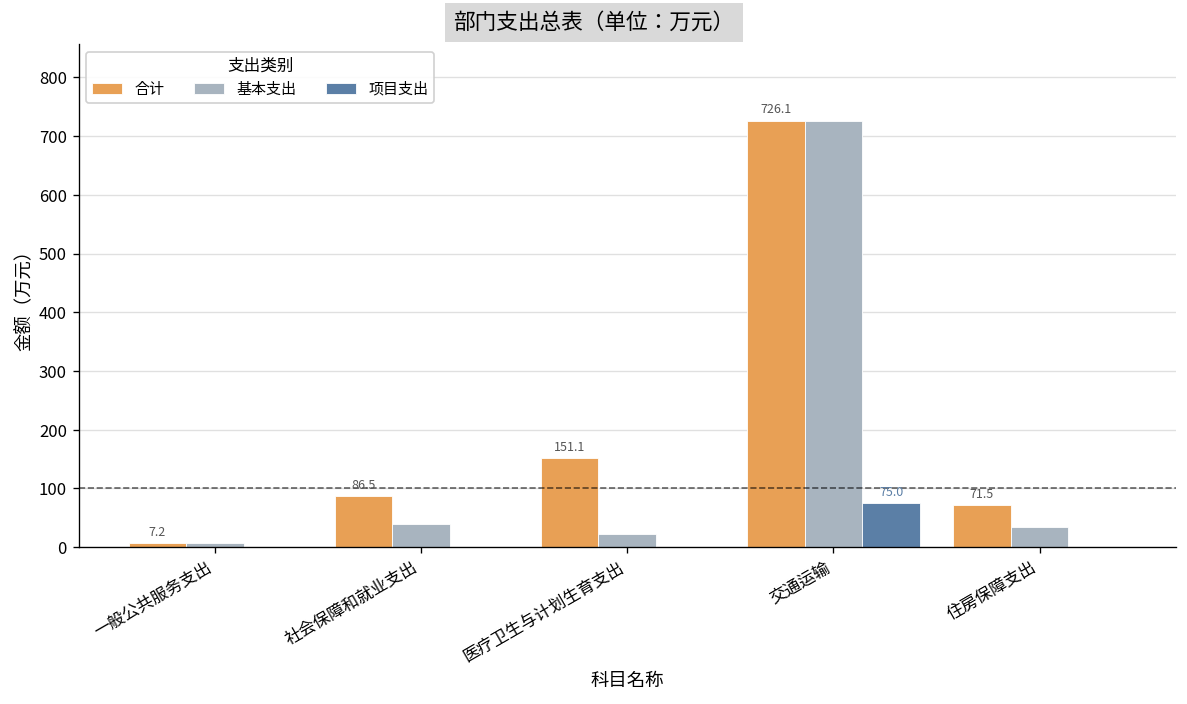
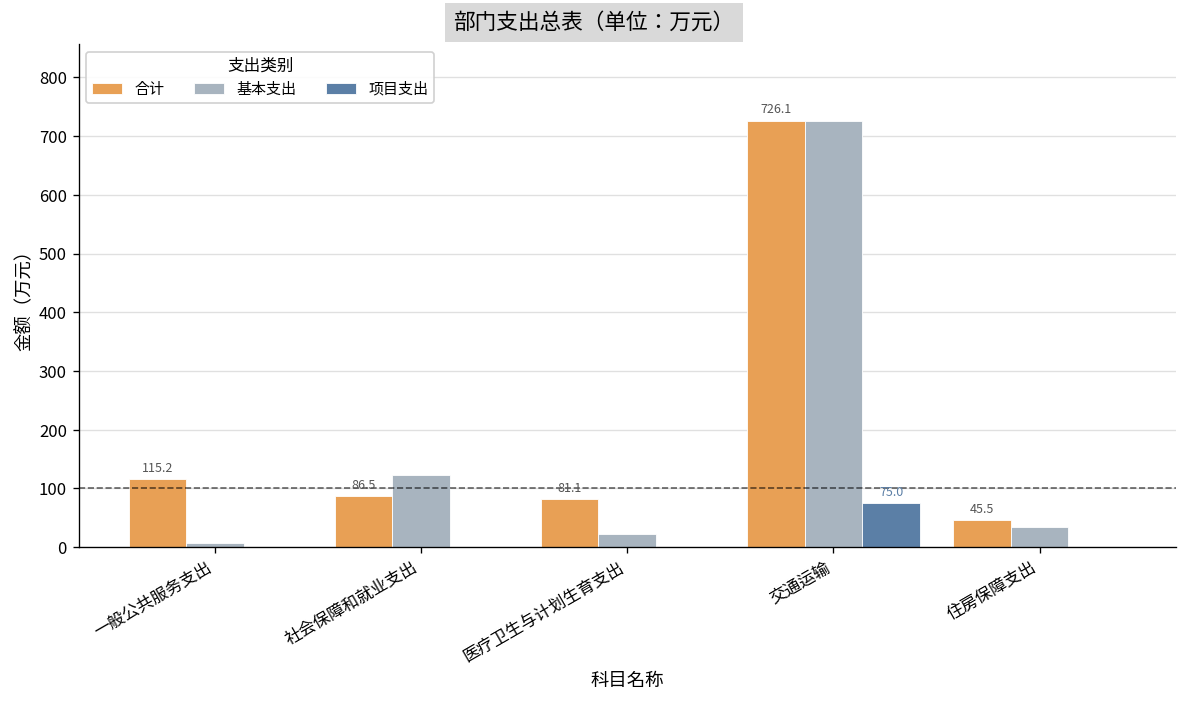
合计, 一般公共服务支出: 7.2 -> 115.2
基本支出, 社会保障和就业支出: 40 -> 120
合计, 医疗卫生与计划生育支出: 151.1 -> 81.1
合计, 住房保障支出: 71.5 -> 45.5
